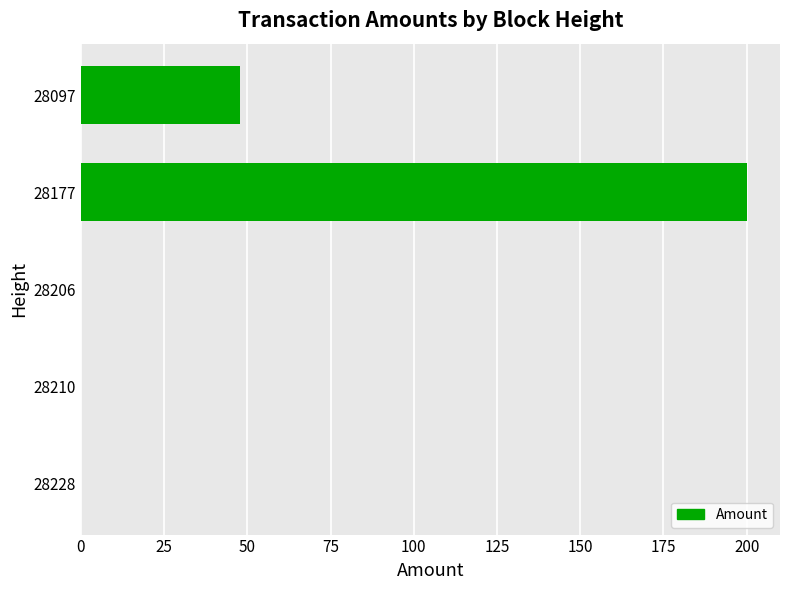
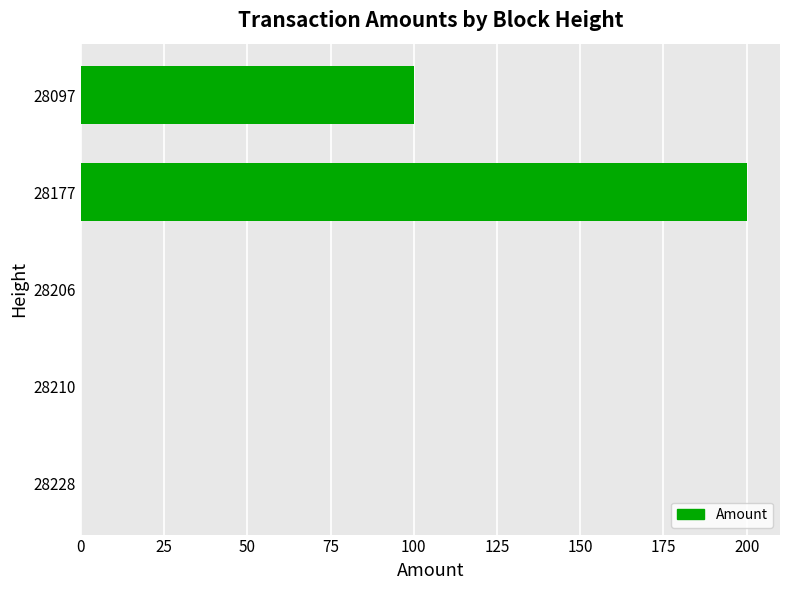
28097: 48 -> 100
